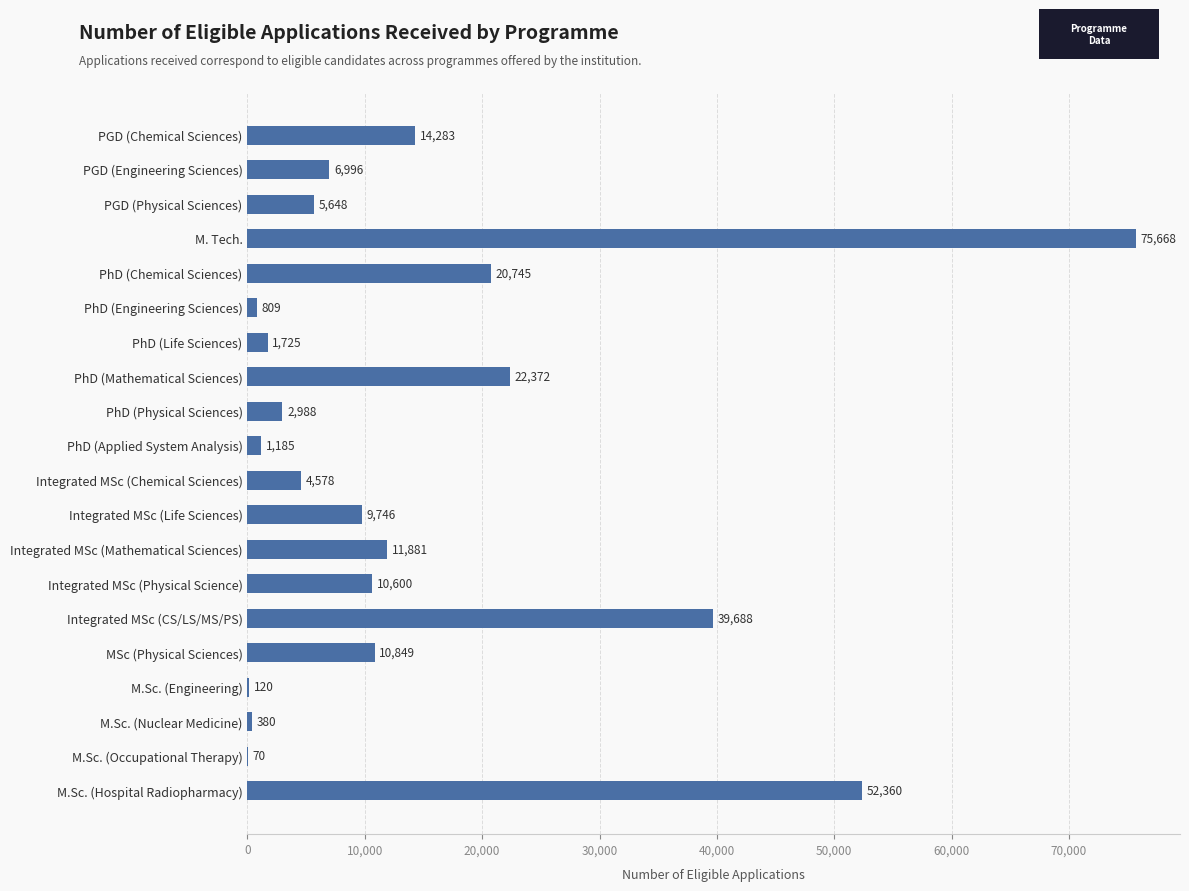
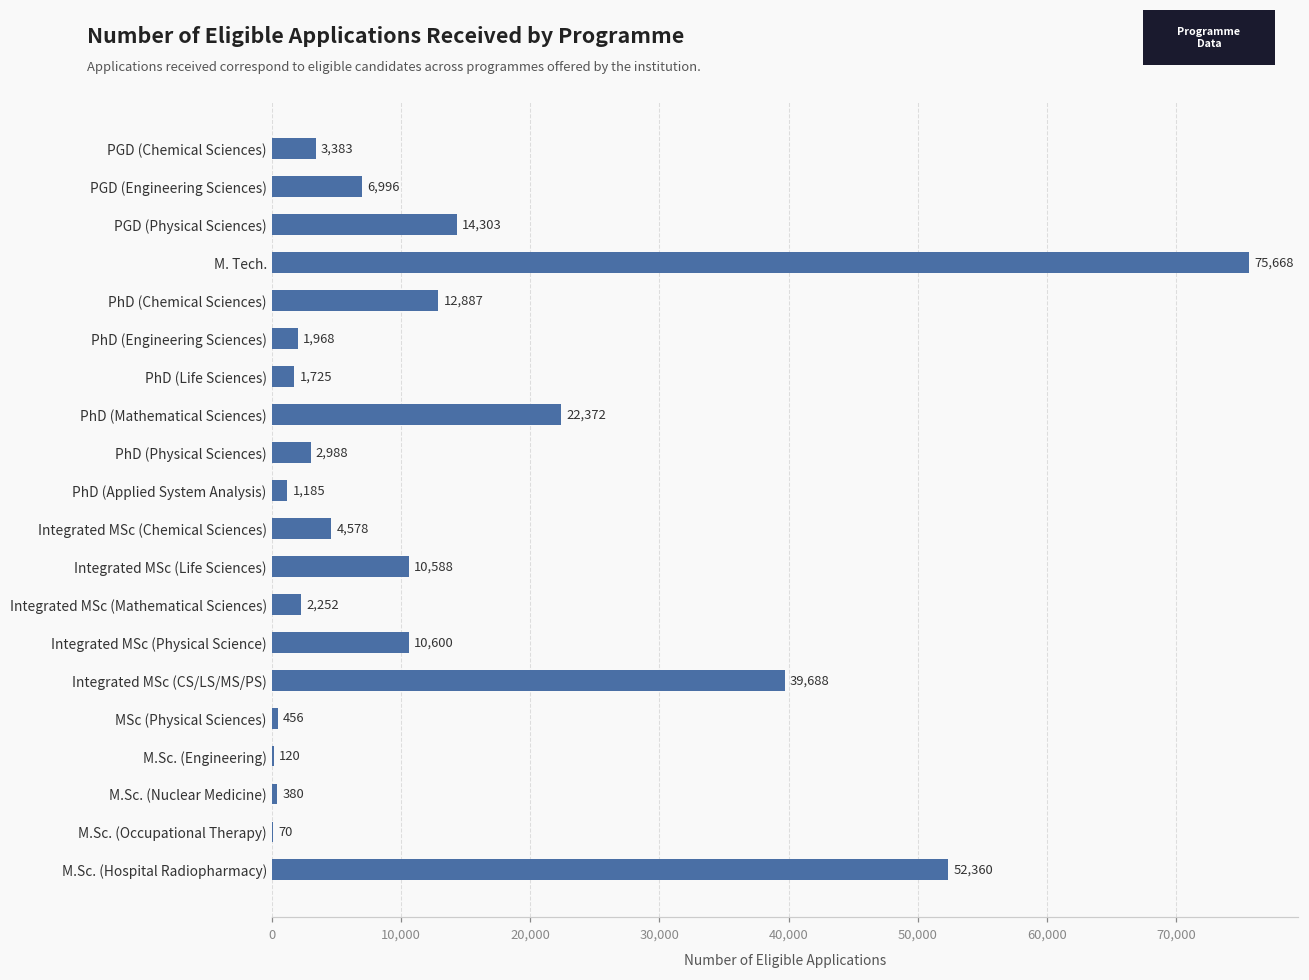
PGD (Chemical Sciences): 14,283 -> 3,383
PGD (Physical Sciences): 5,648 -> 14,303
PhD (Chemical Sciences): 20,745 -> 12,887
PhD (Engineering Sciences): 809 -> 1,968
Integrated MSc (Life Sciences): 9,746 -> 10,588
Integrated MSc (Mathematical Sciences): 11,881 -> 2,252
MSc (Physical Sciences): 10,849 -> 456
